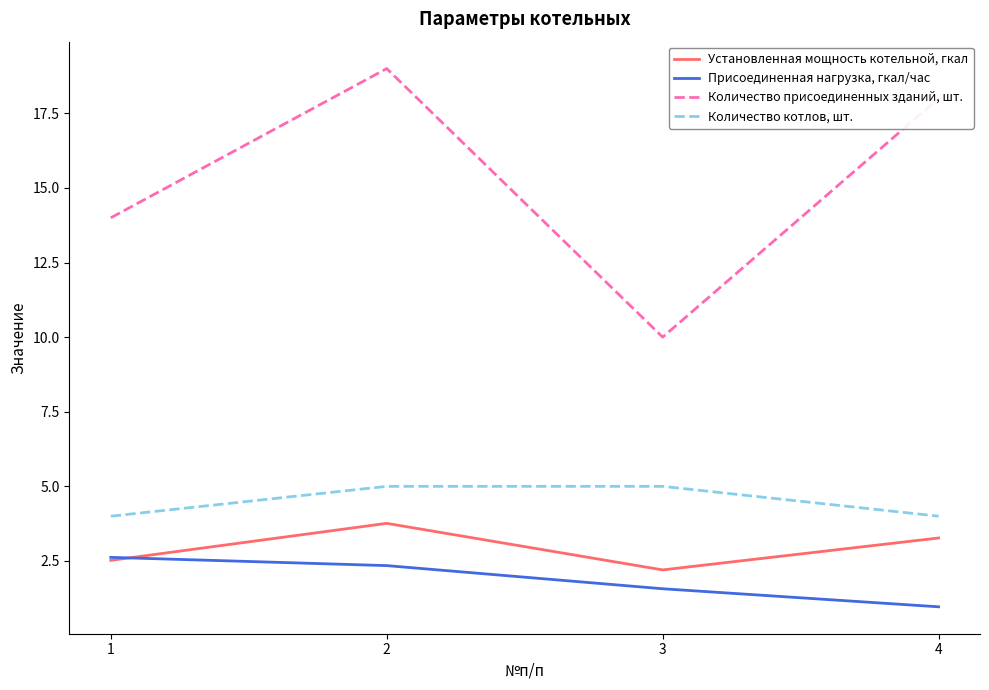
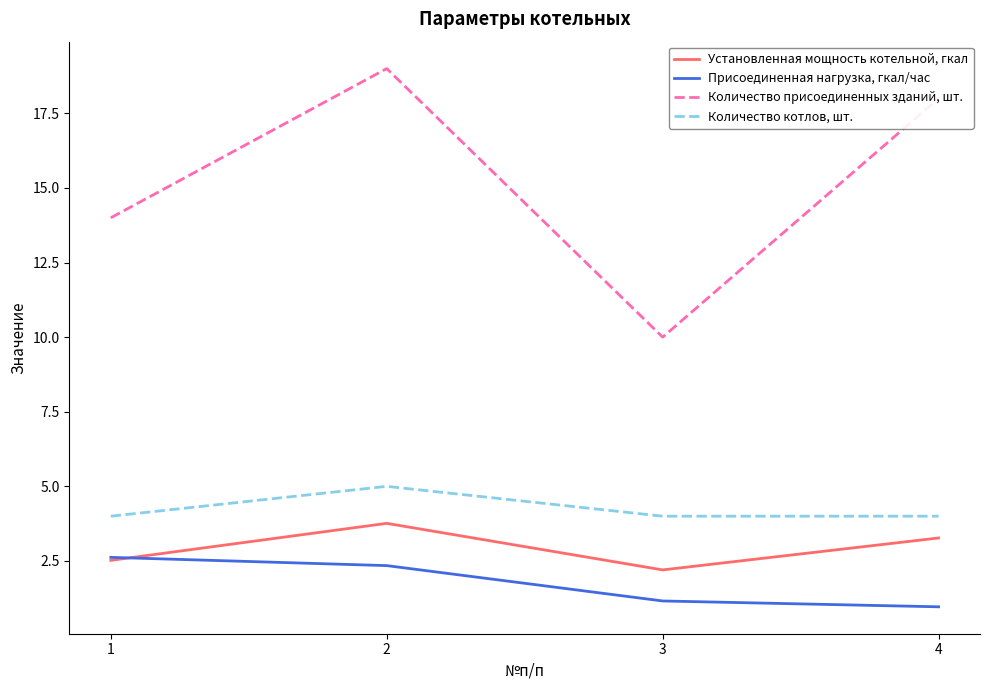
Присоединенная нагрузка, гкал/час, 3: 1.6 -> 1.2
Количество котлов, шт., 3: 5 -> 4
